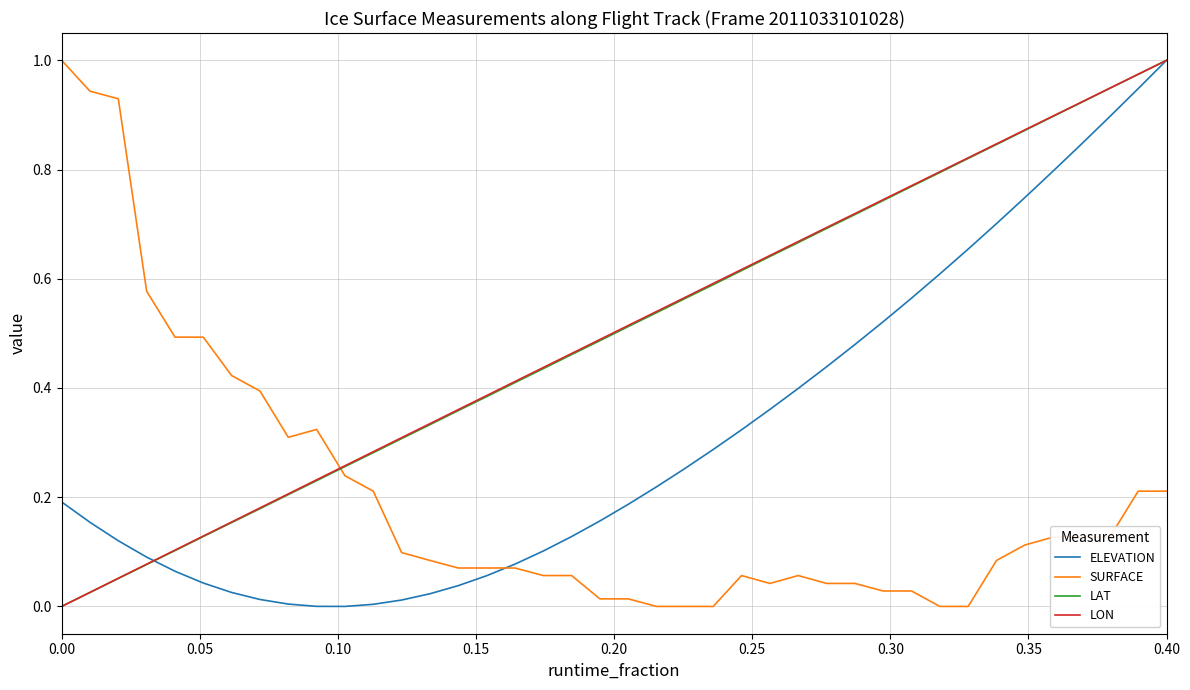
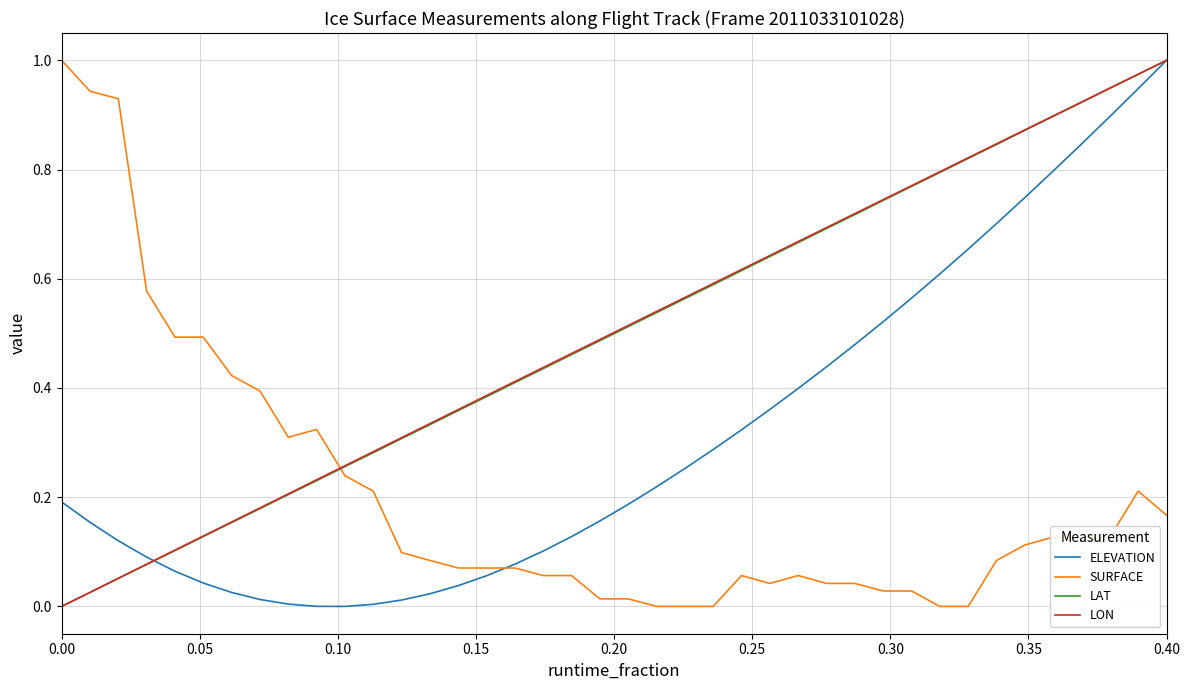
SURFACE, 0.40: 0.21 -> 0.17
